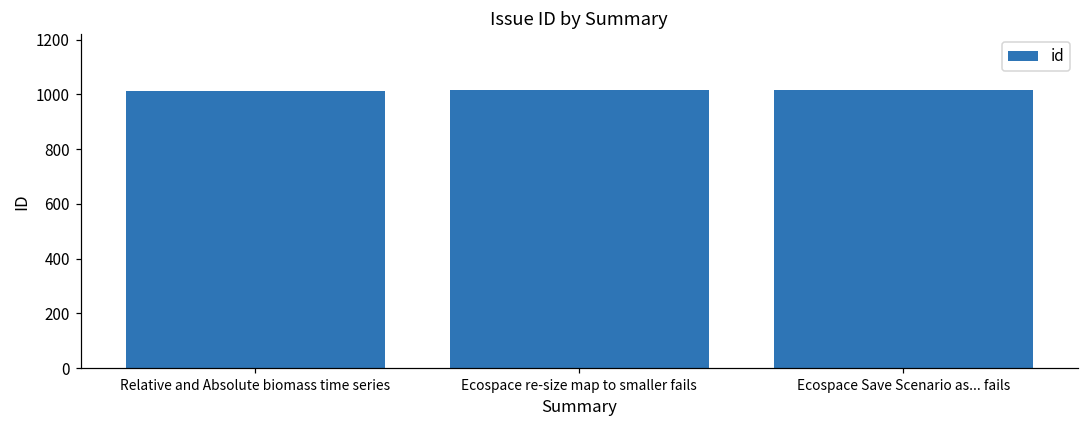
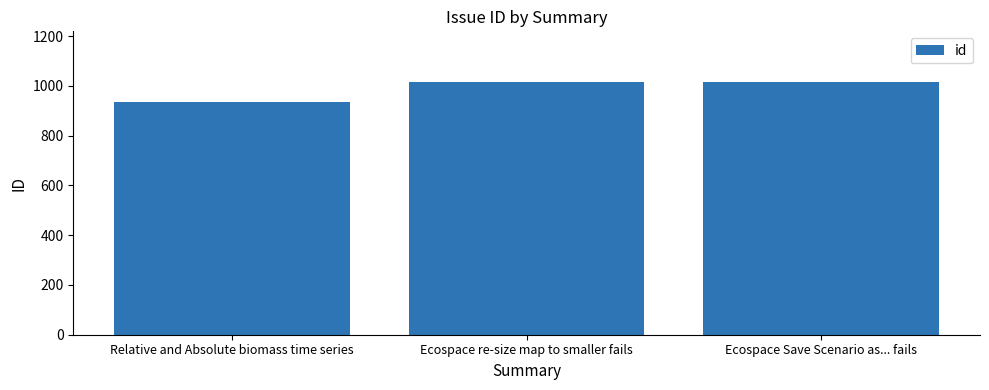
Relative and Absolute biomass time series: 1010 -> 940
